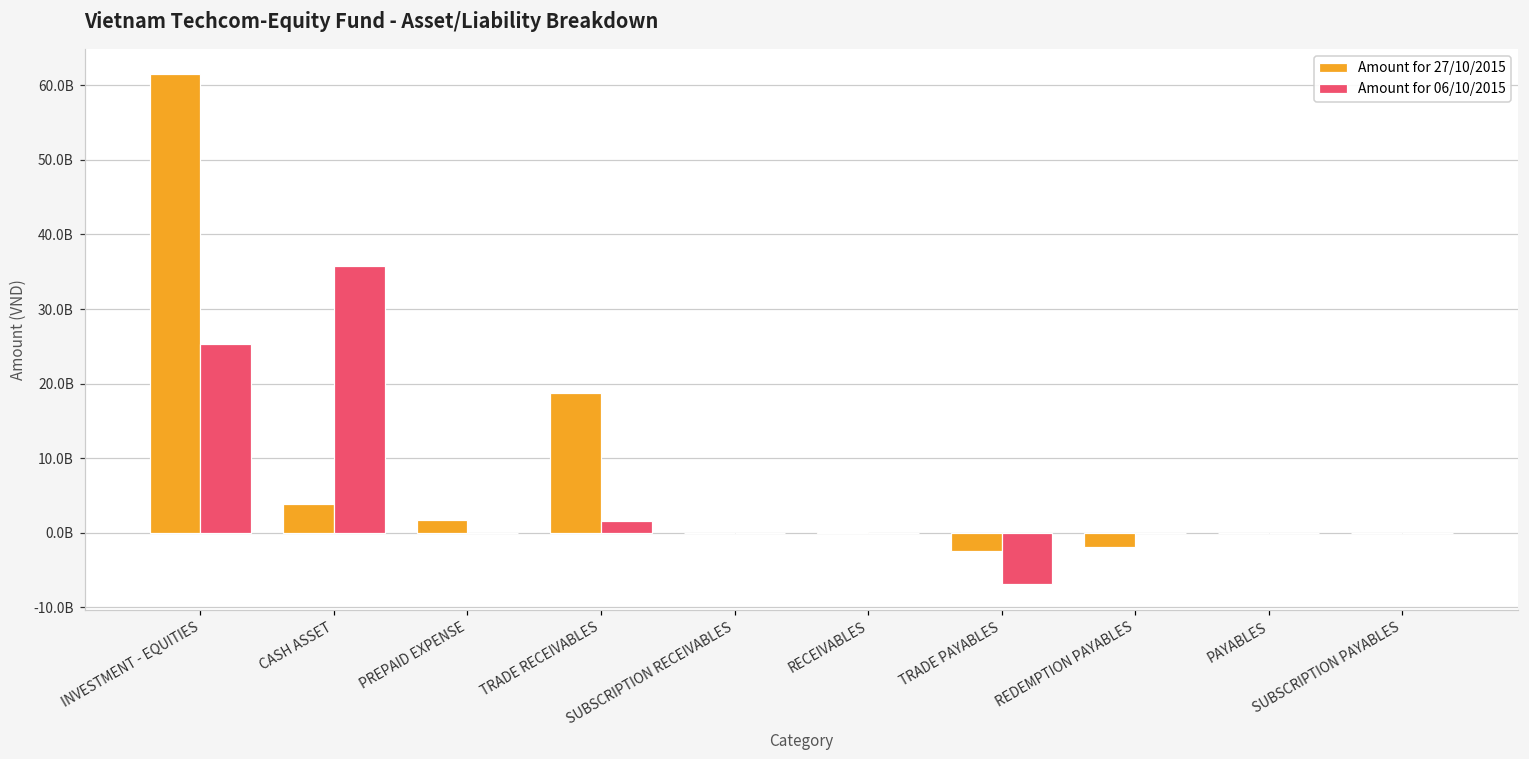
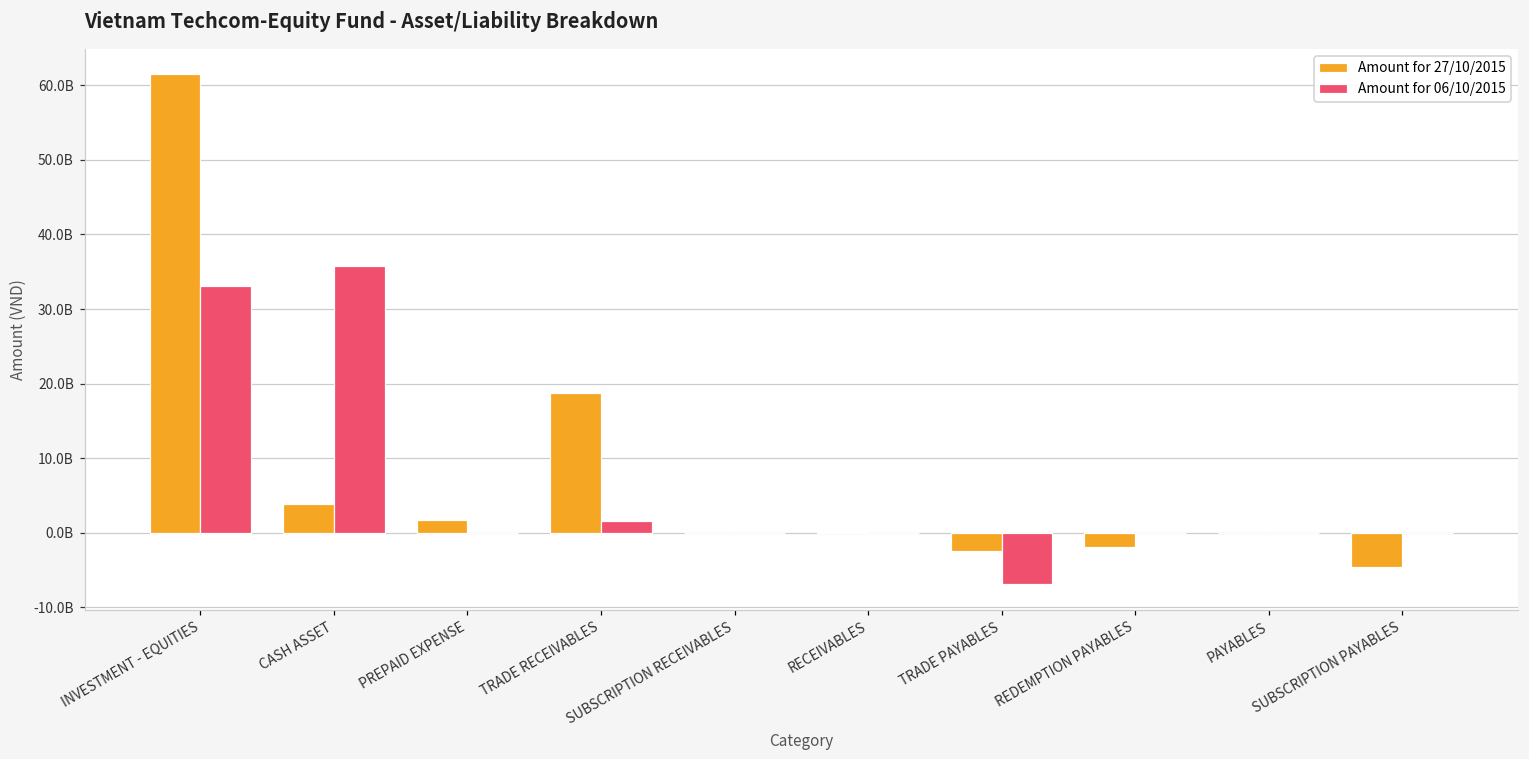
Amount for 06/10/2015, INVESTMENT - EQUITIES: 25000000000 -> 33000000000
Amount for 27/10/2015, SUBSCRIPTION PAYABLES: 0 -> -5000000000
